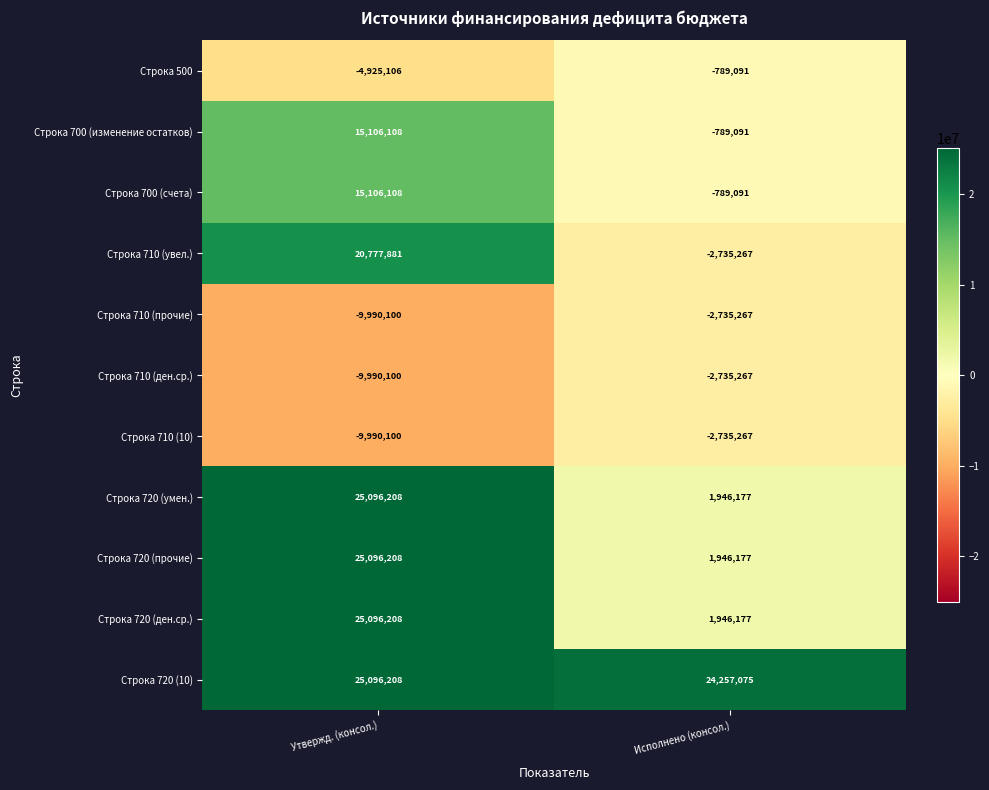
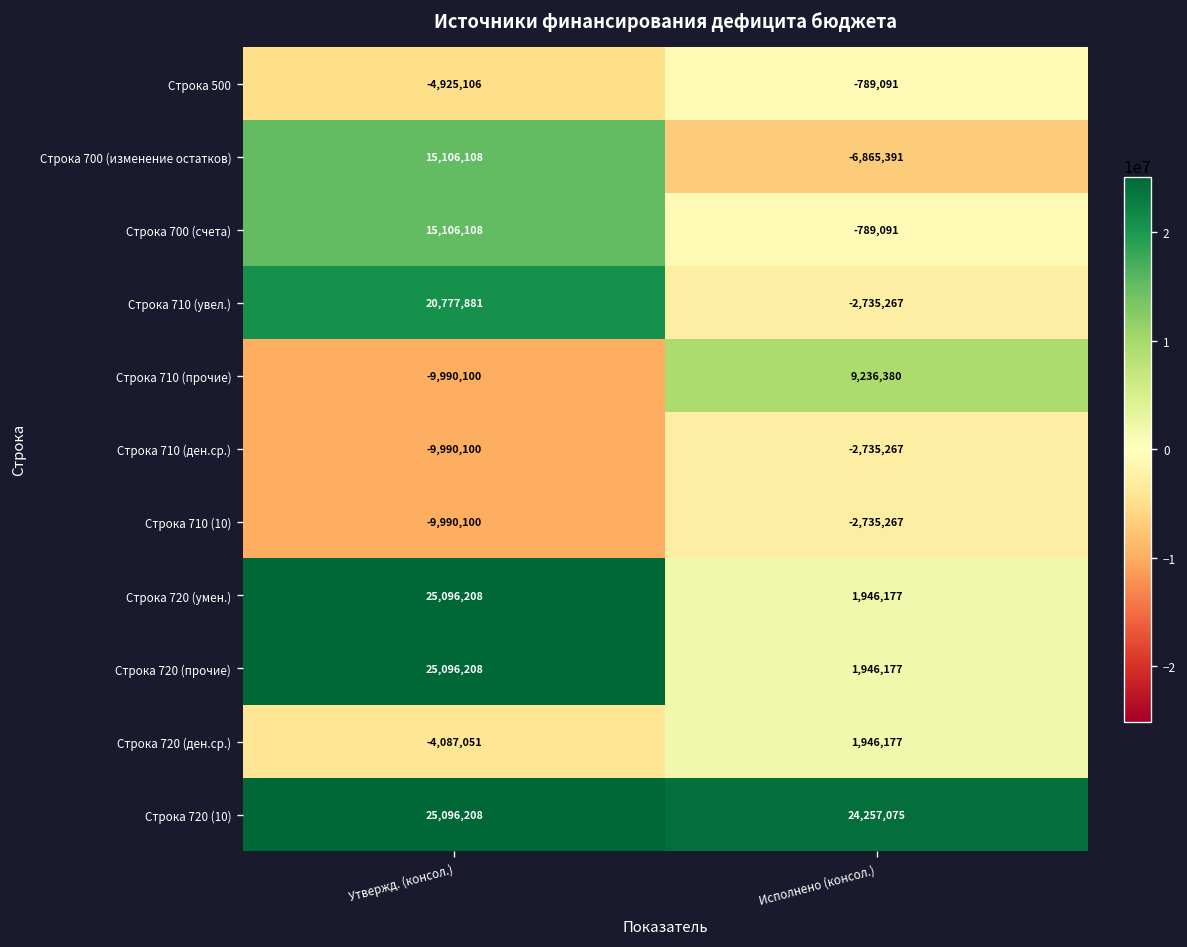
Строка 700 (изменение остатков), Исполнено (консол.): -789,091 -> -6,865,391
Строка 710 (прочие), Исполнено (консол.): -2,735,267 -> 9,236,380
Строка 720 (ден.ср.), Утвержд. (консол.): 25,096,208 -> -4,087,051
